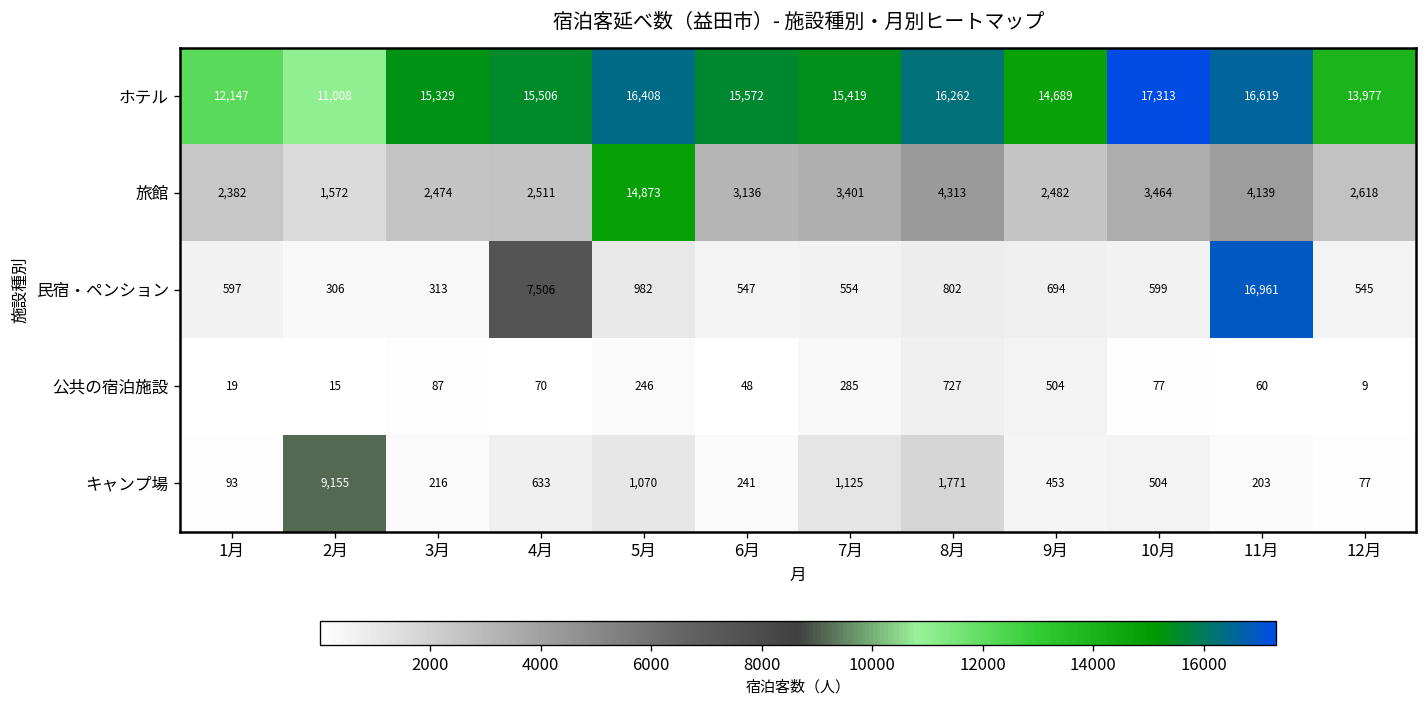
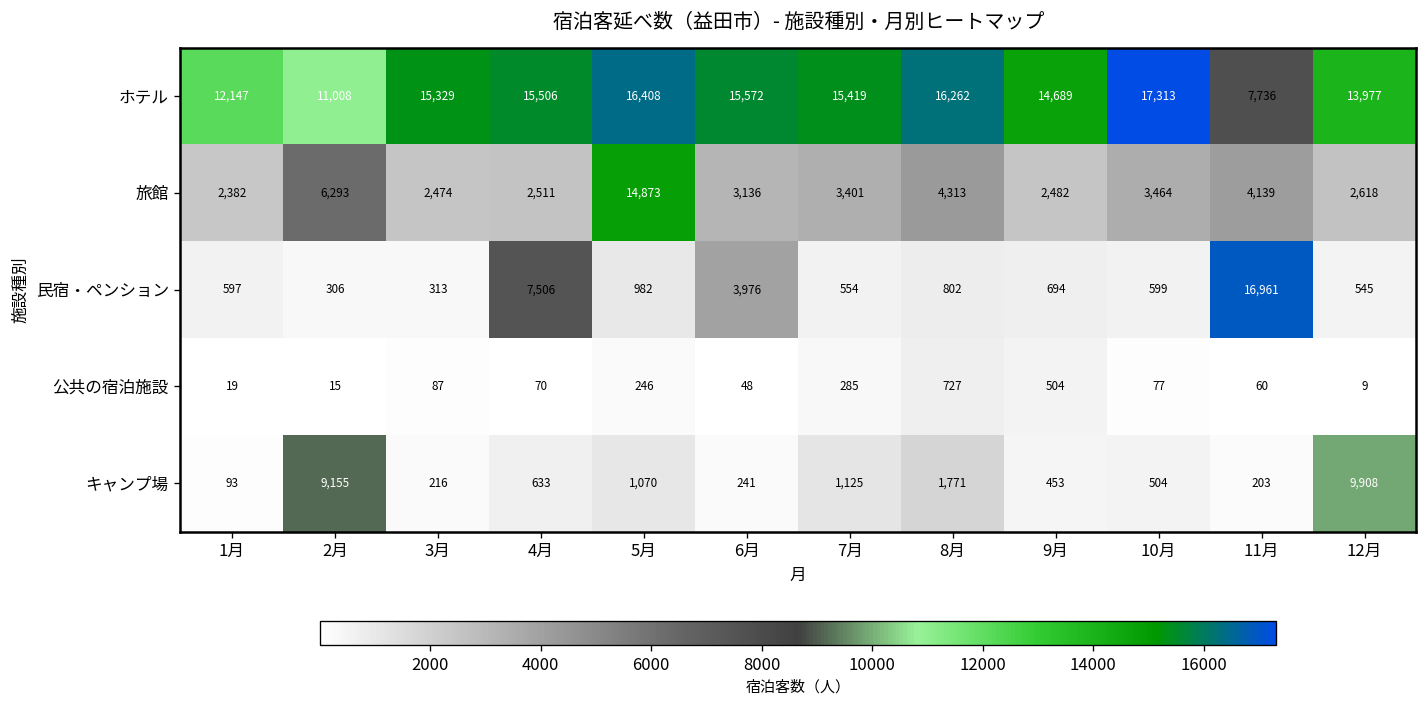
ホテル, 11月: 16,619 -> 7,736
旅館, 2月: 1,572 -> 6,293
民宿・ペンション, 6月: 547 -> 3,976
キャンプ場, 12月: 77 -> 9,908
